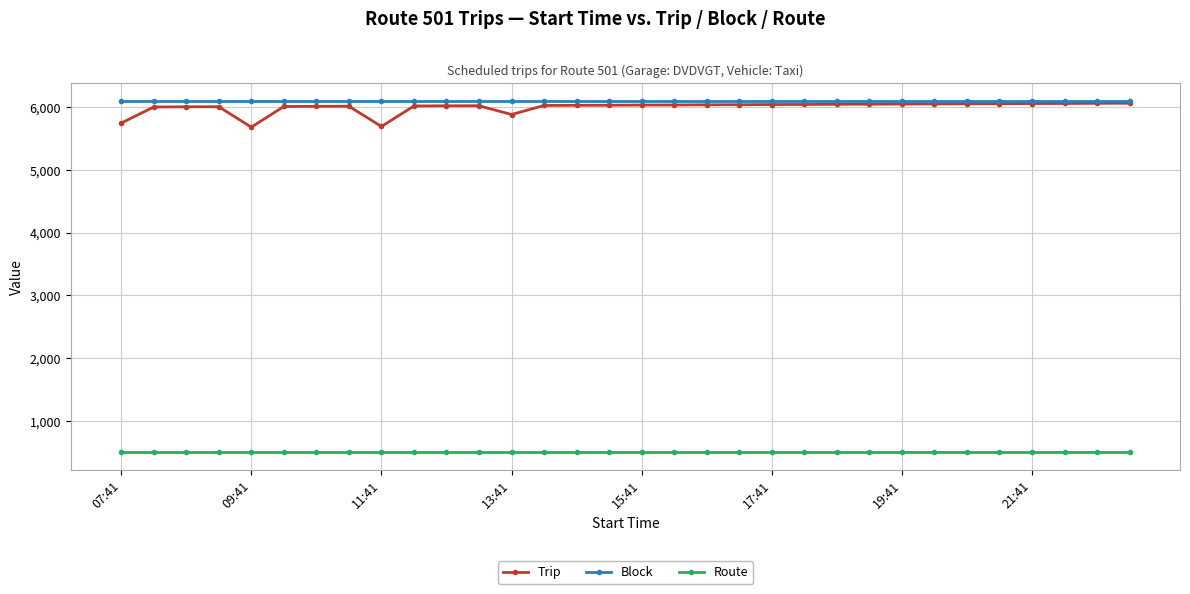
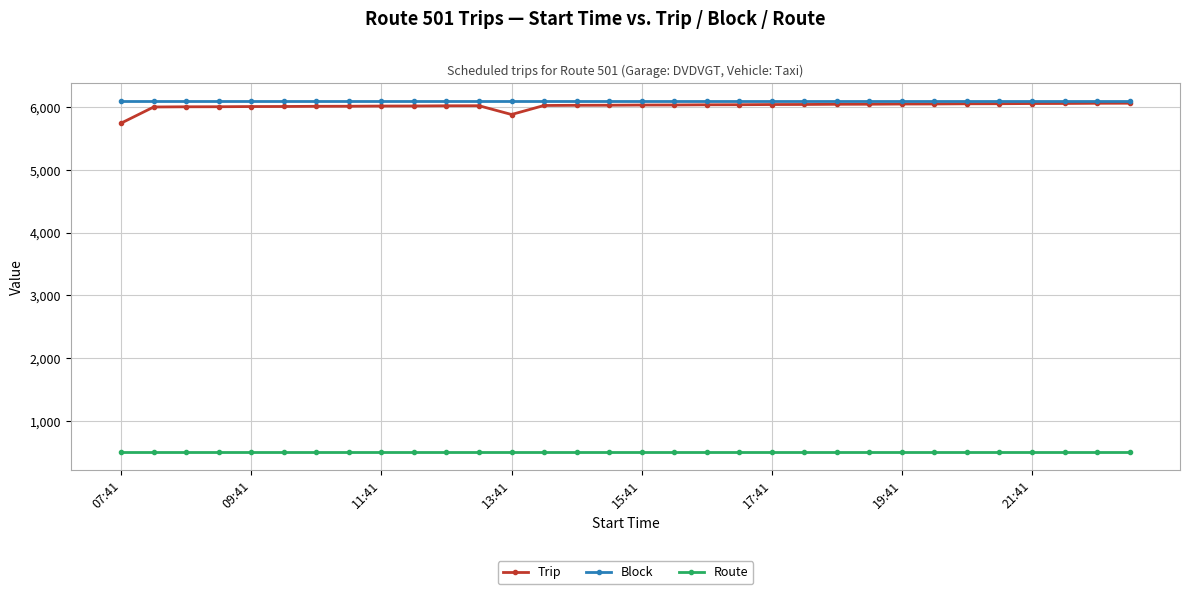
Trip, 09:41: 5,700 -> 6,000
Trip, 11:41: 5,700 -> 6,000
